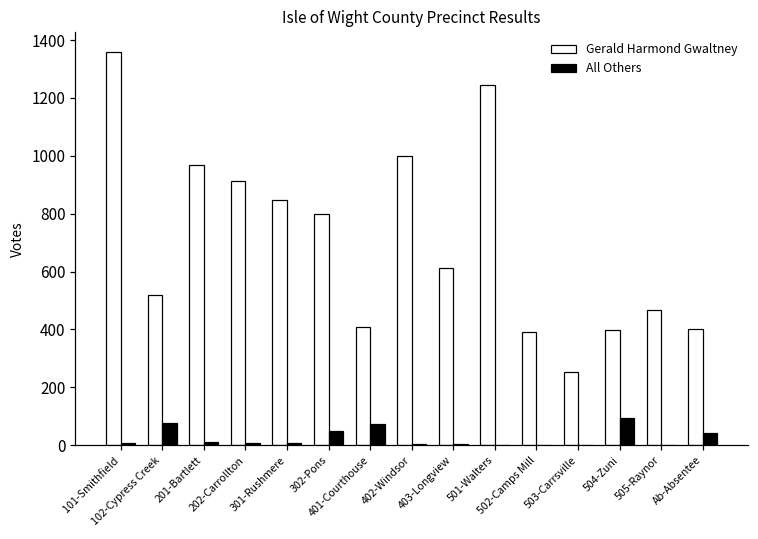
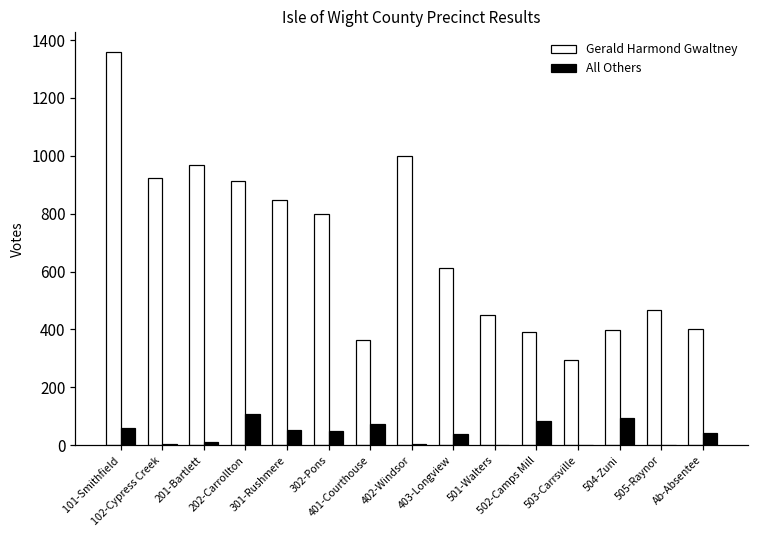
All Others, 101-Smithfield: 10 -> 60
Gerald Harmond Gwaltney, 102-Cypress Creek: 520 -> 920
All Others, 102-Cypress Creek: 80 -> 0
All Others, 202-Carrollton: 10 -> 110
All Others, 301-Rushmere: 10 -> 50
Gerald Harmond Gwaltney, 401-Courthouse: 410 -> 360
All Others, 403-Longview: 10 -> 40
Gerald Harmond Gwaltney, 501-Walters: 1250 -> 450
All Others, 502-Camps Mill: 0 -> 80
Gerald Harmond Gwaltney, 503-Carrsville: 250 -> 300
